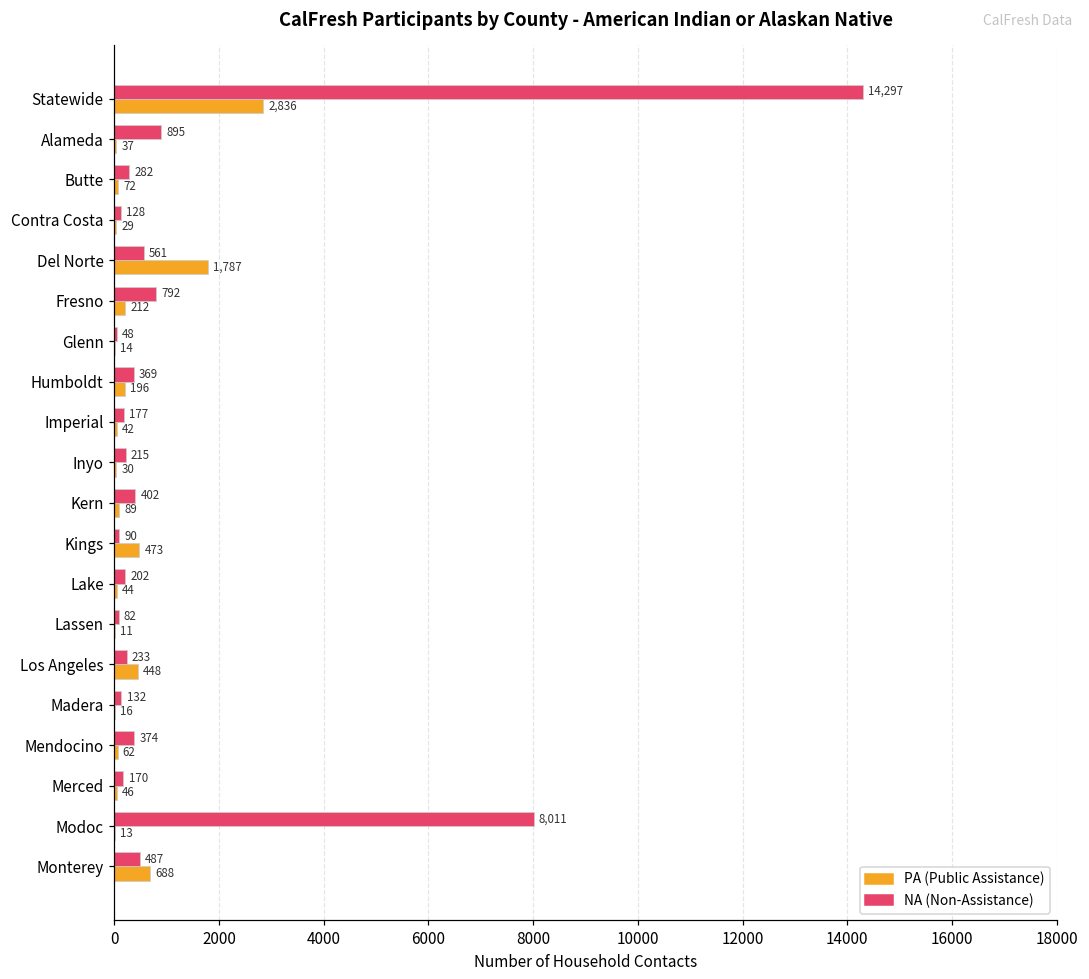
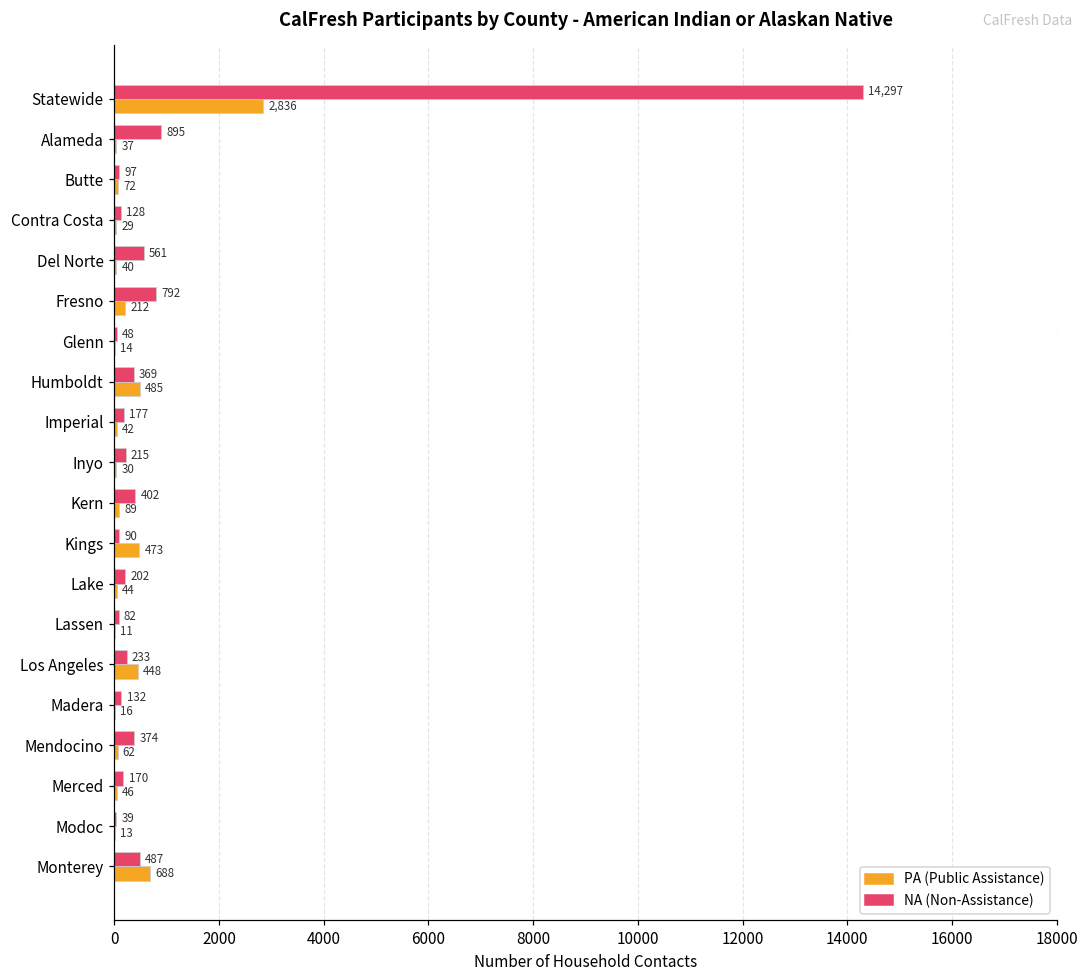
NA (Non-Assistance), Butte: 282 -> 97
PA (Public Assistance), Del Norte: 1,787 -> 40
PA (Public Assistance), Humboldt: 196 -> 485
NA (Non-Assistance), Modoc: 8,011 -> 39
